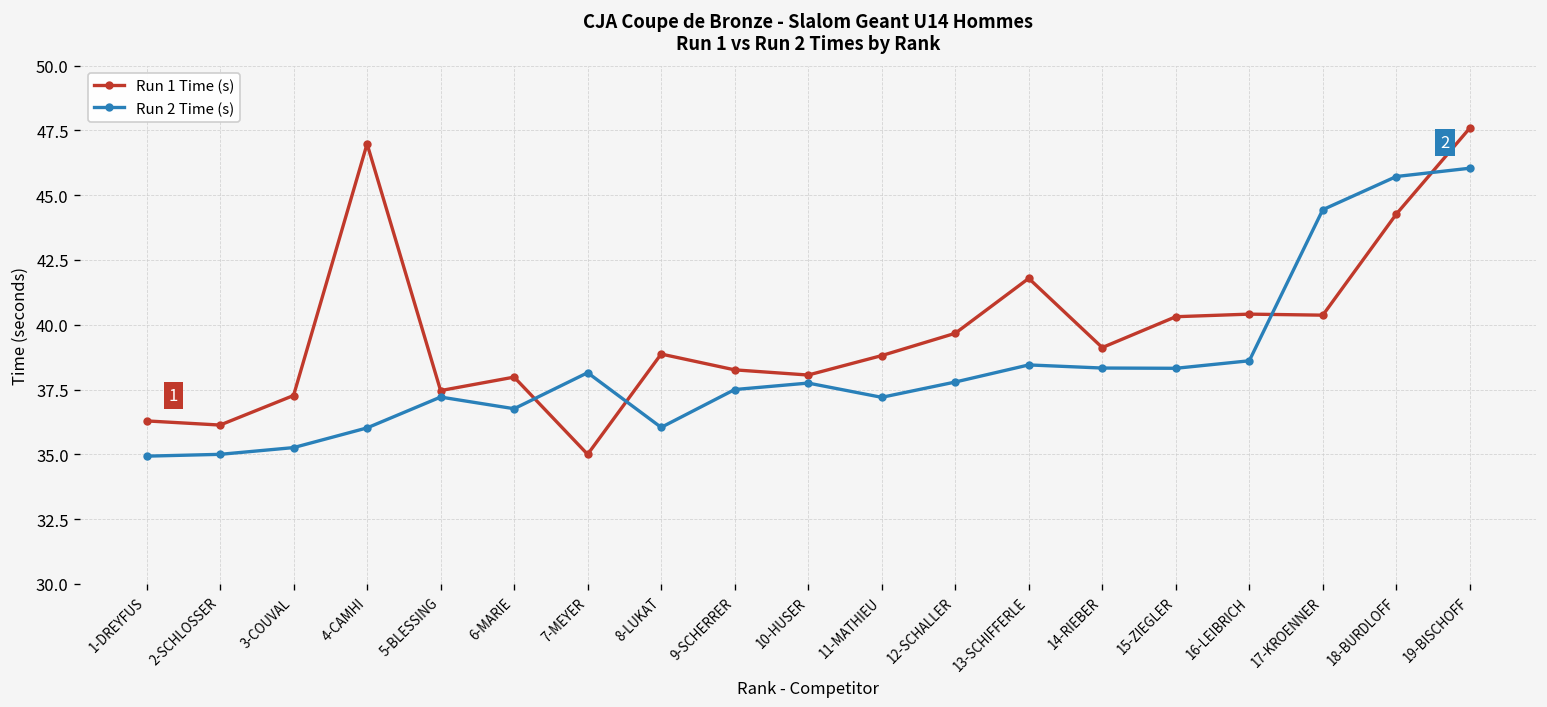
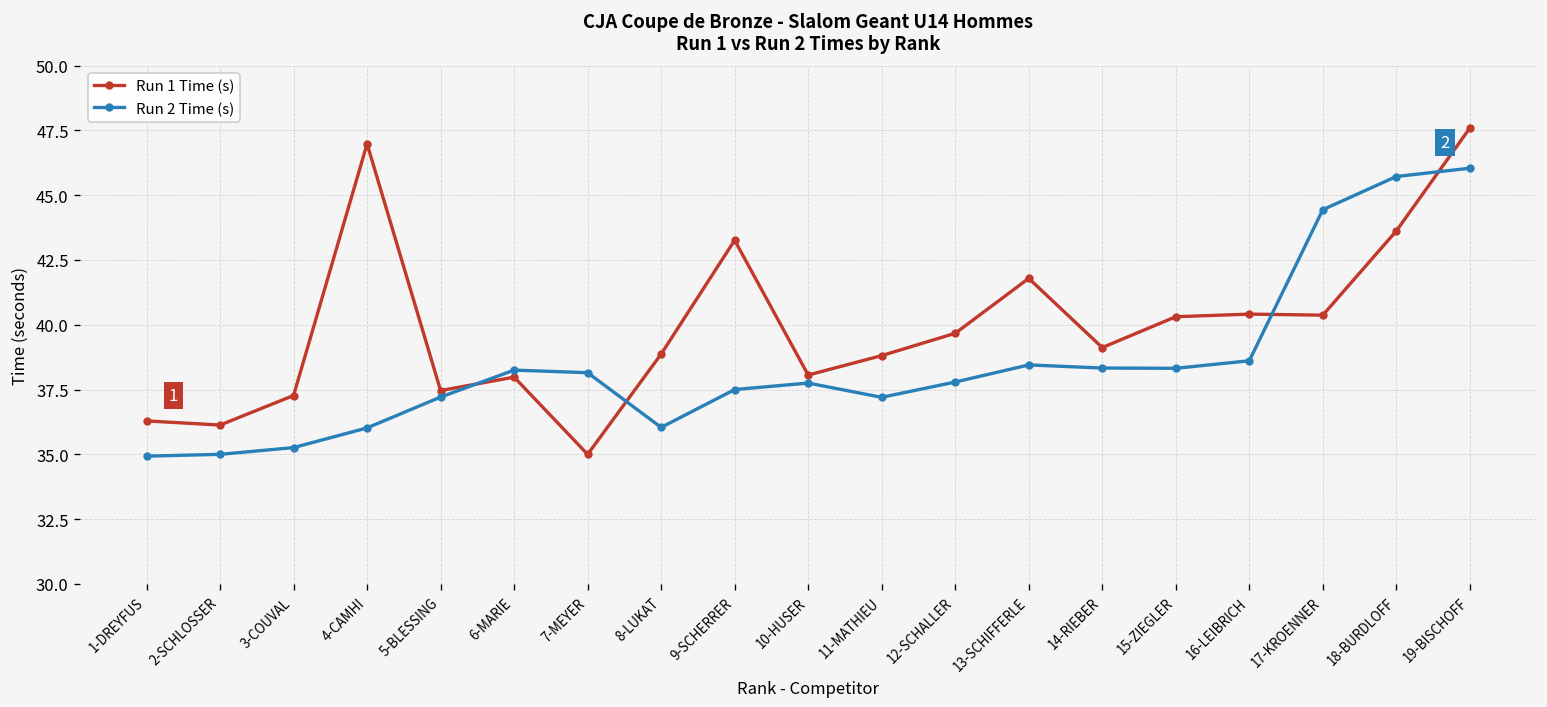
Run 2 Time (s), 6-MARIE: 36.8 -> 38.3
Run 1 Time (s), 9-SCHERRER: 38.3 -> 43.3
Run 1 Time (s), 18-BURDLOFF: 44.3 -> 43.6
